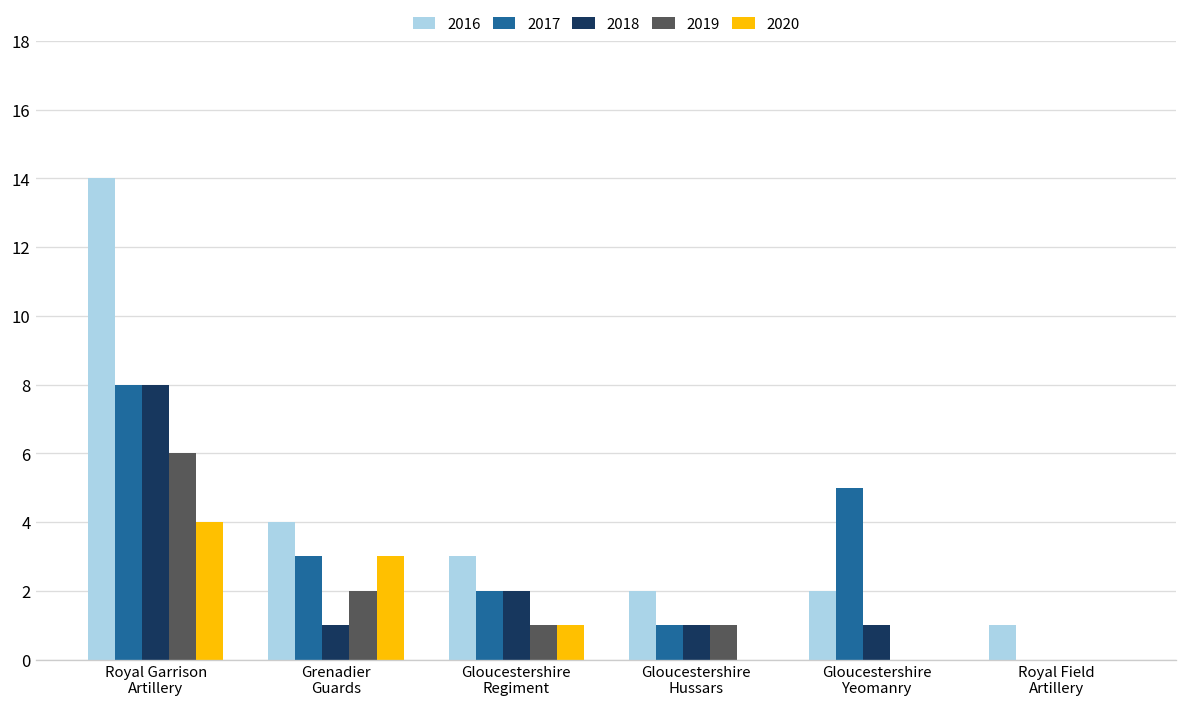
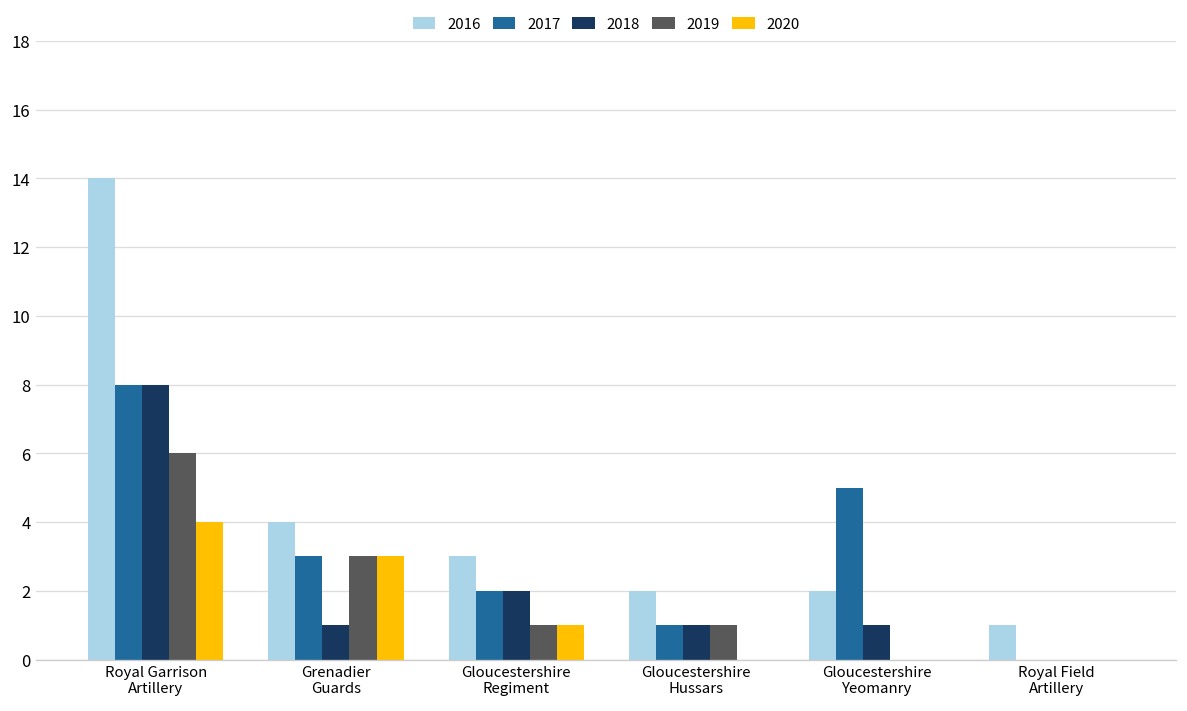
2019, Grenadier Guards: 2 -> 3
